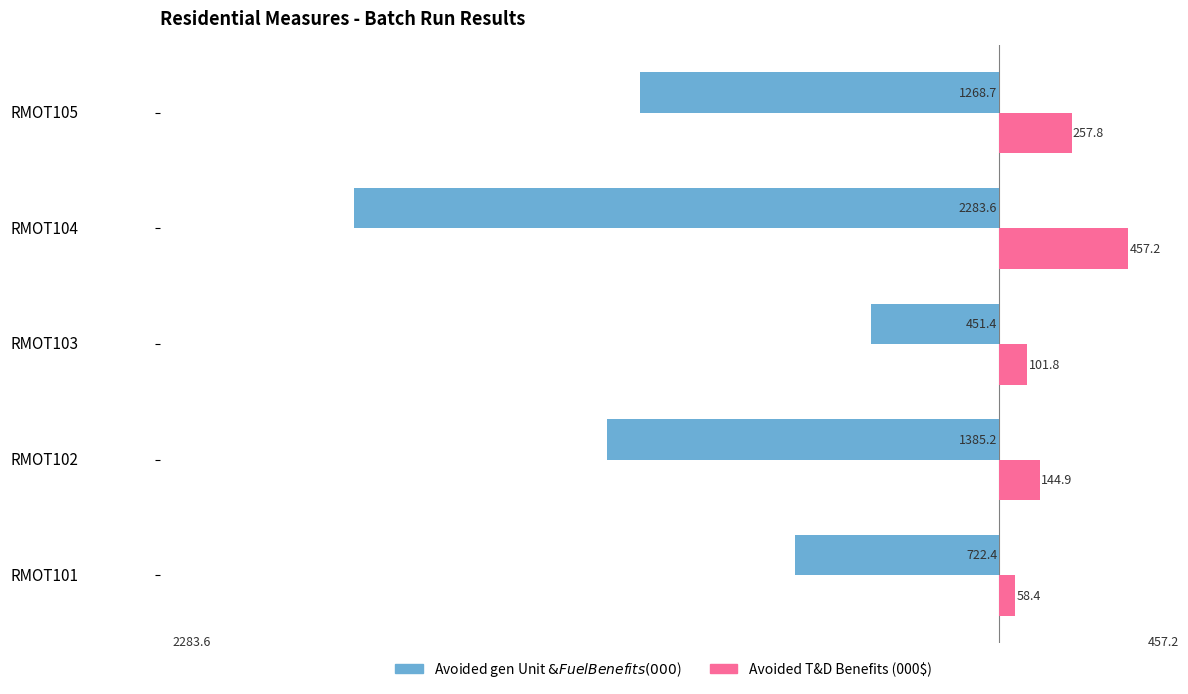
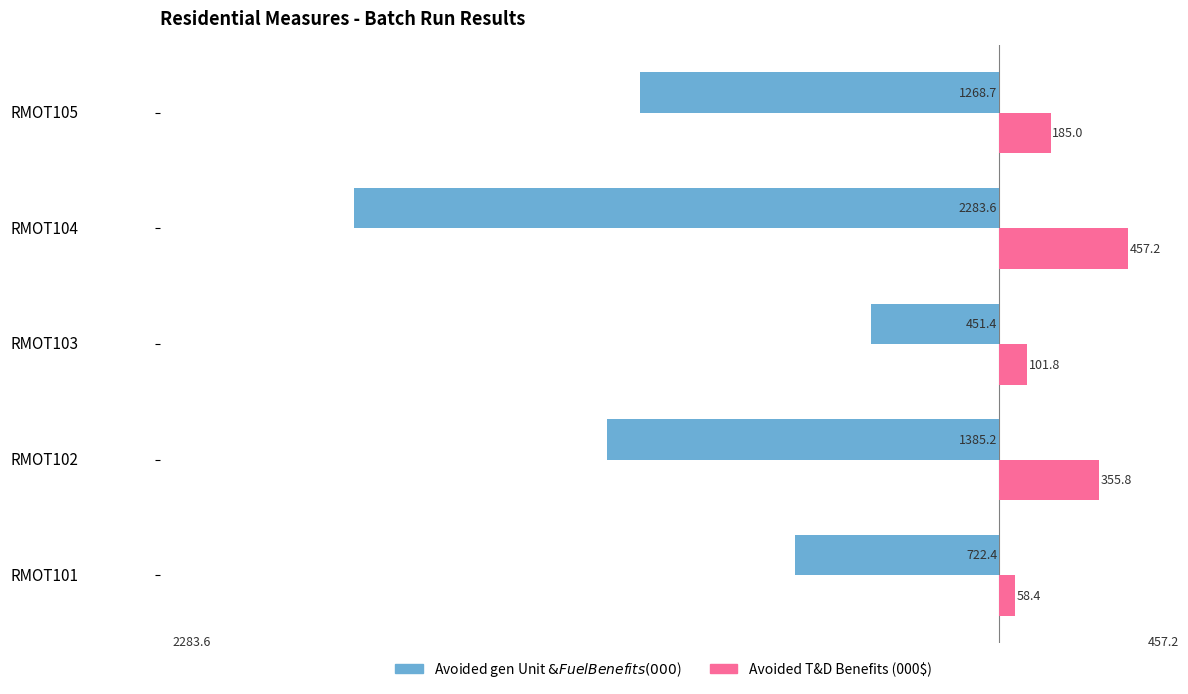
Avoided T&D Benefits (000$), RMOT105: 257.8 -> 185.0
Avoided T&D Benefits (000$), RMOT102: 144.9 -> 355.8
